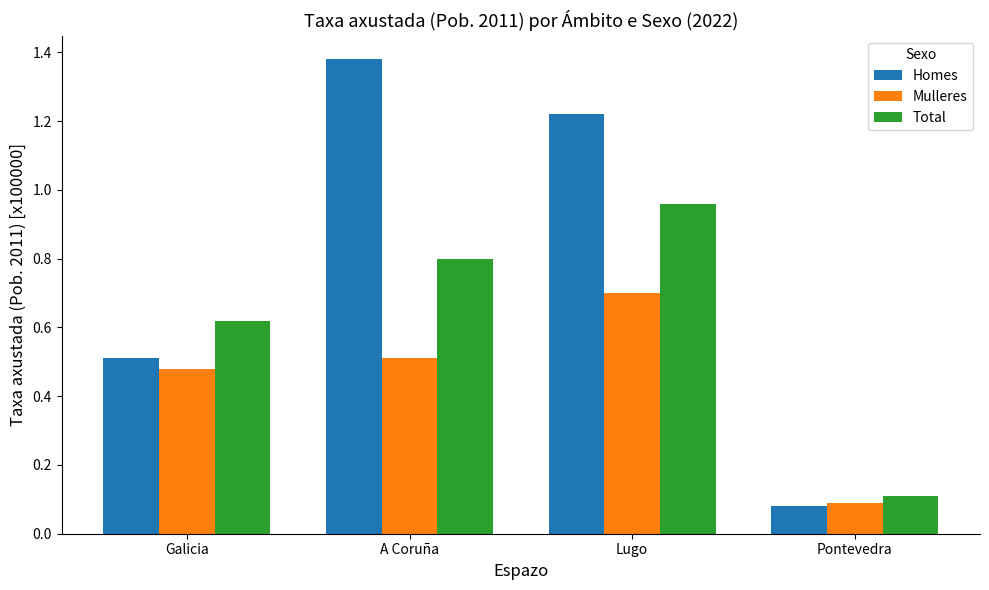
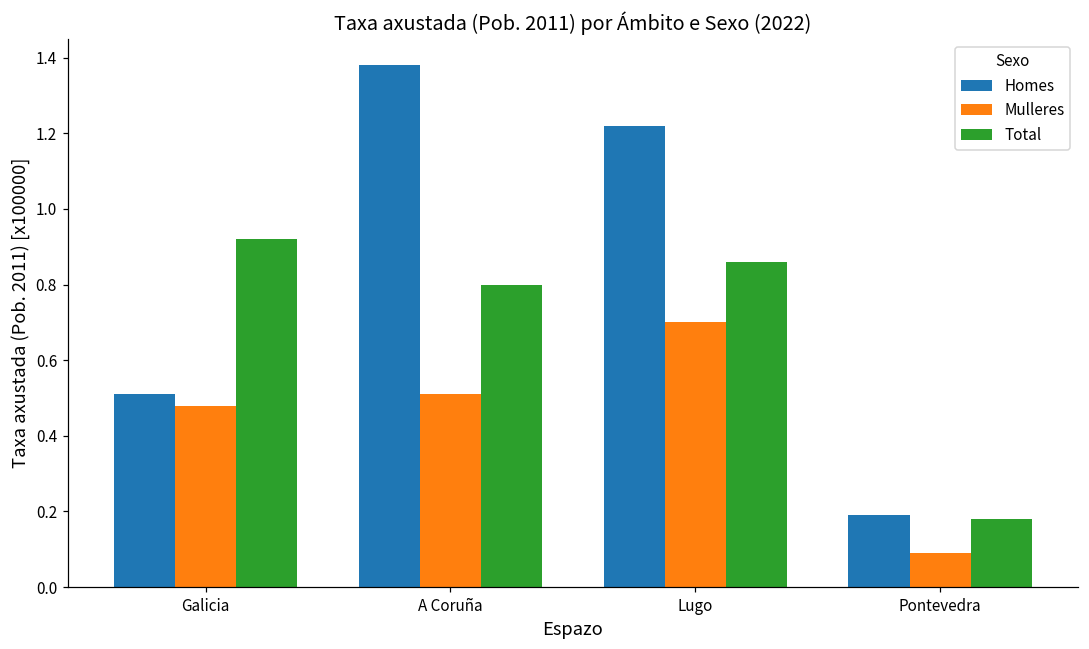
Total, Galicia: 0.62 -> 0.92
Total, Lugo: 0.96 -> 0.86
Homes, Pontevedra: 0.08 -> 0.19
Total, Pontevedra: 0.11 -> 0.18
